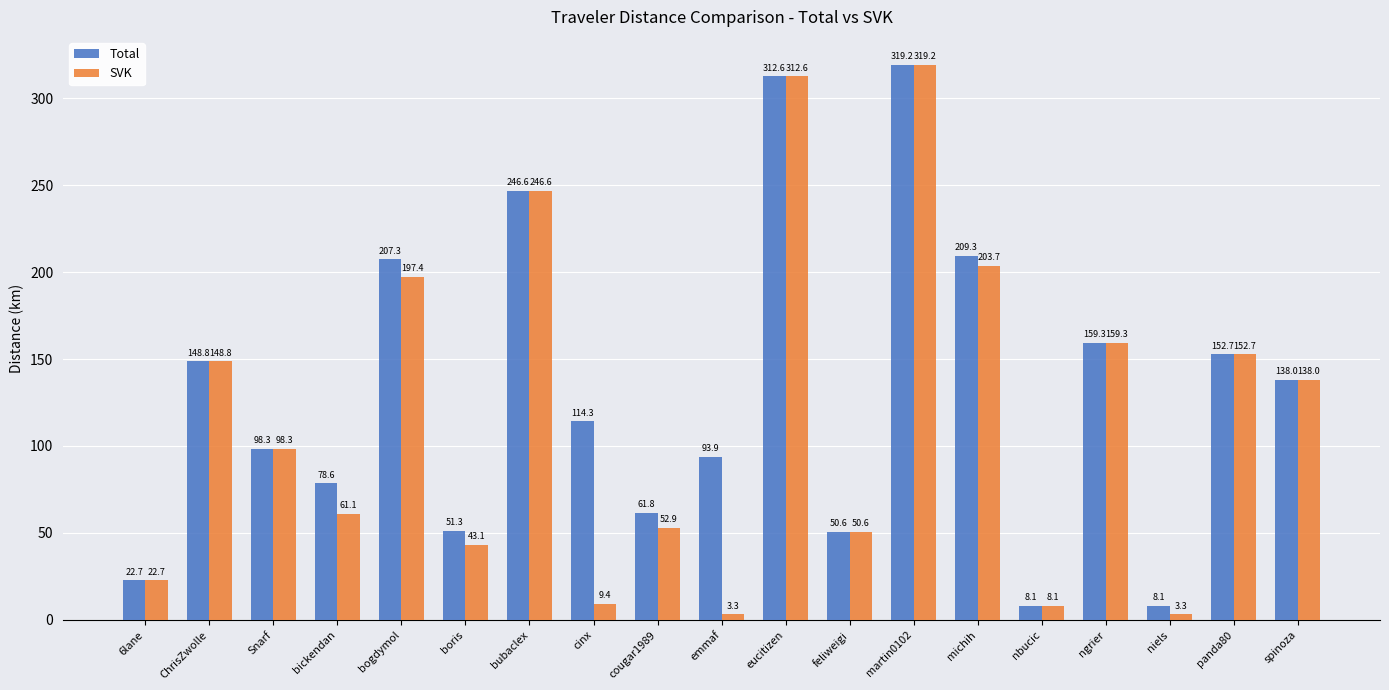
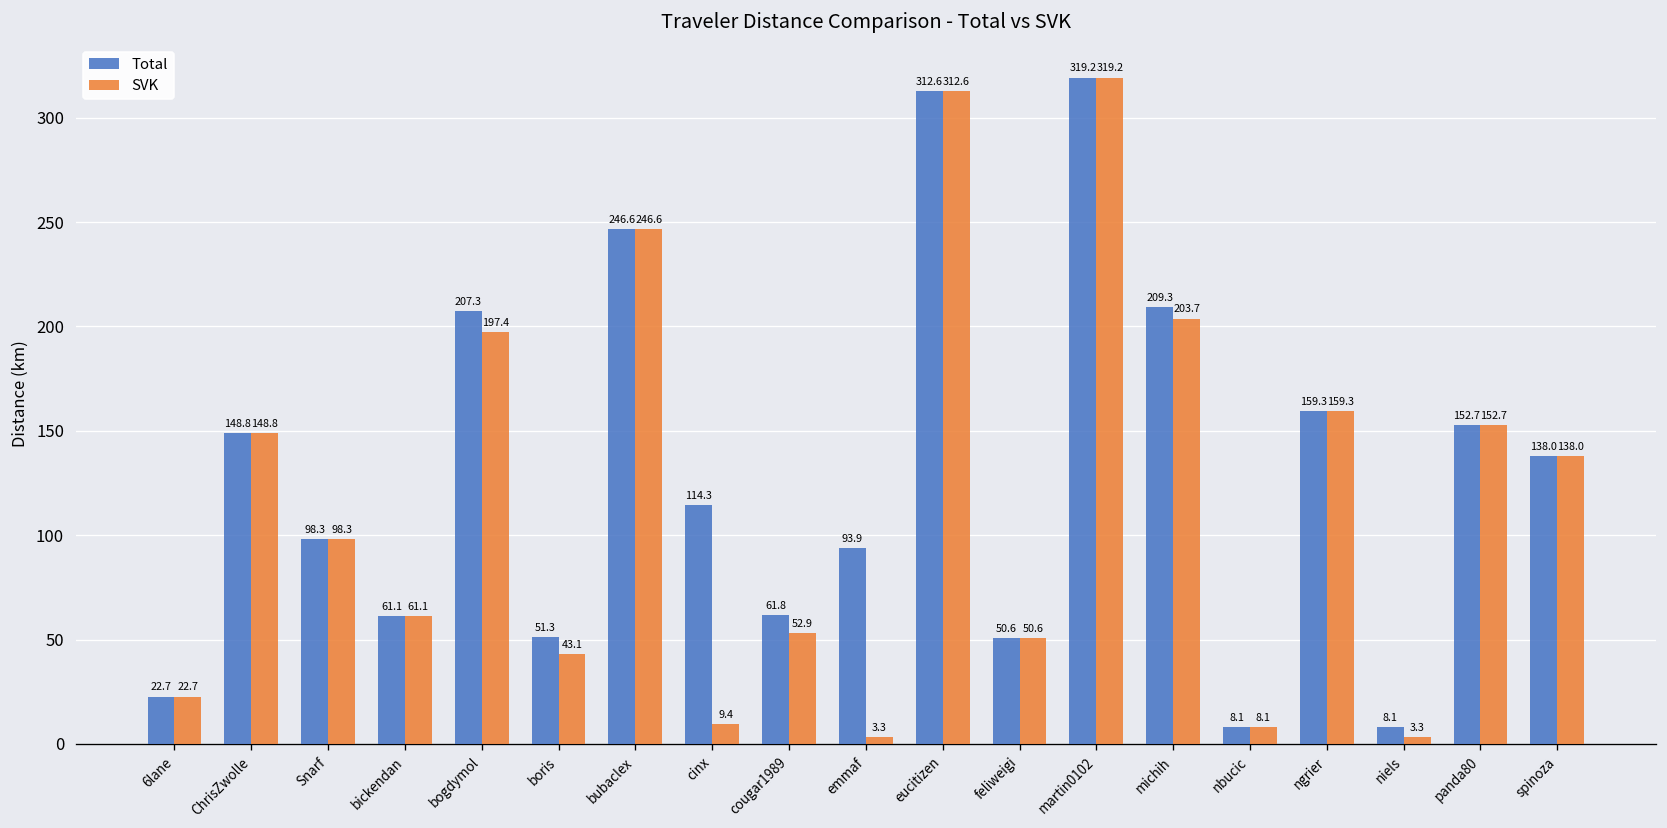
Total, bickendan: 78.6 -> 61.1
